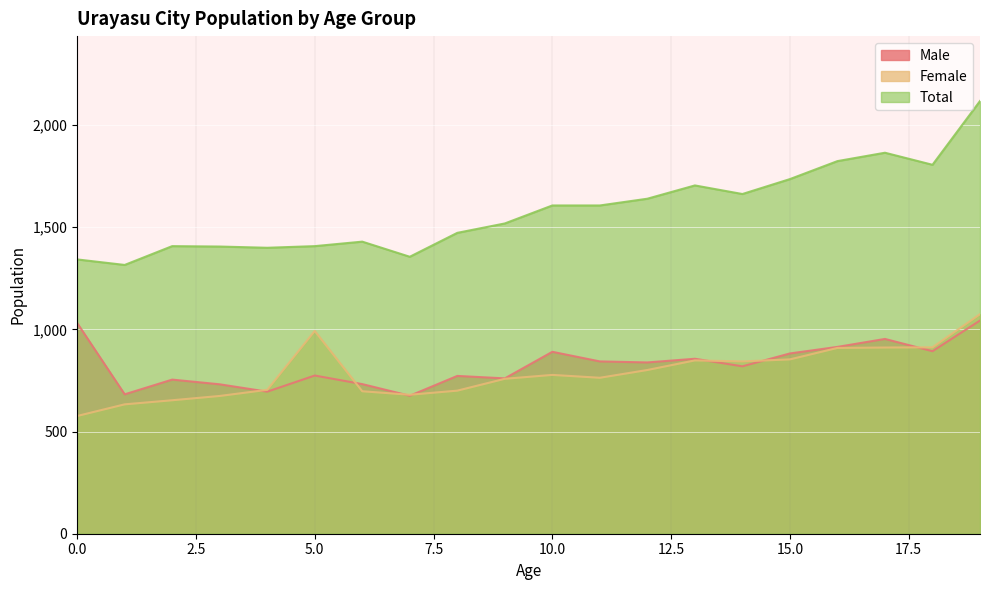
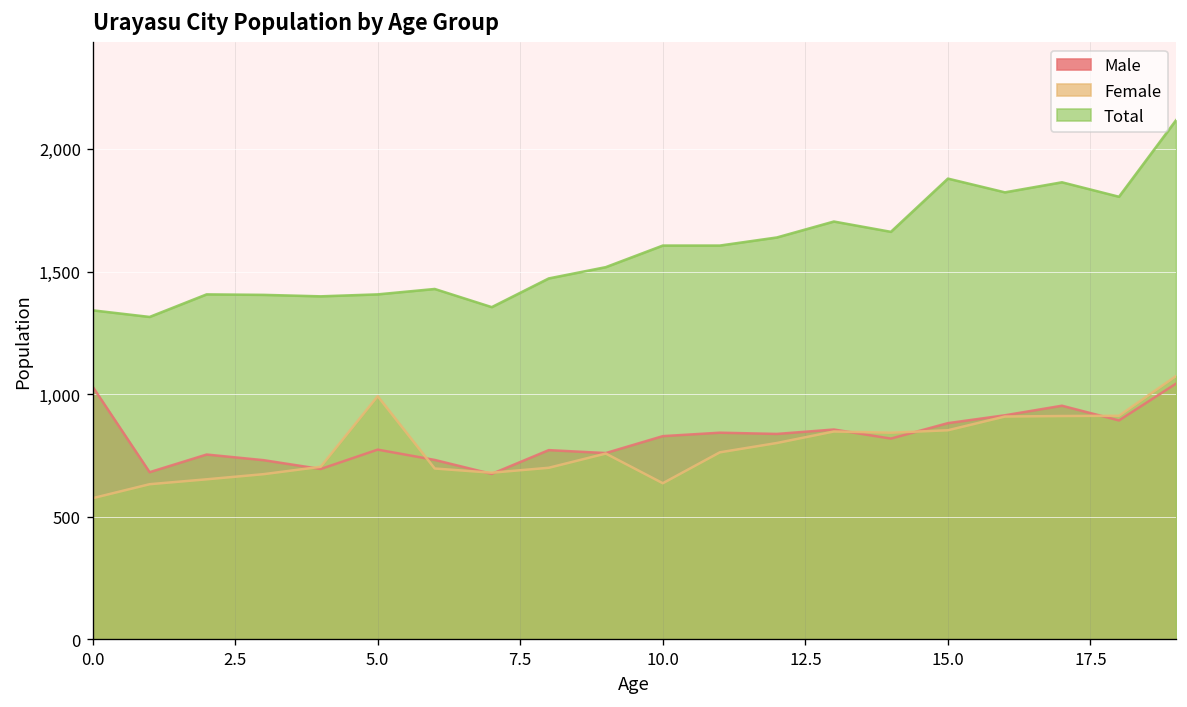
Male, 10.0: 890 -> 830
Female, 10.0: 780 -> 640
Total, 15.0: 1,740 -> 1,880
